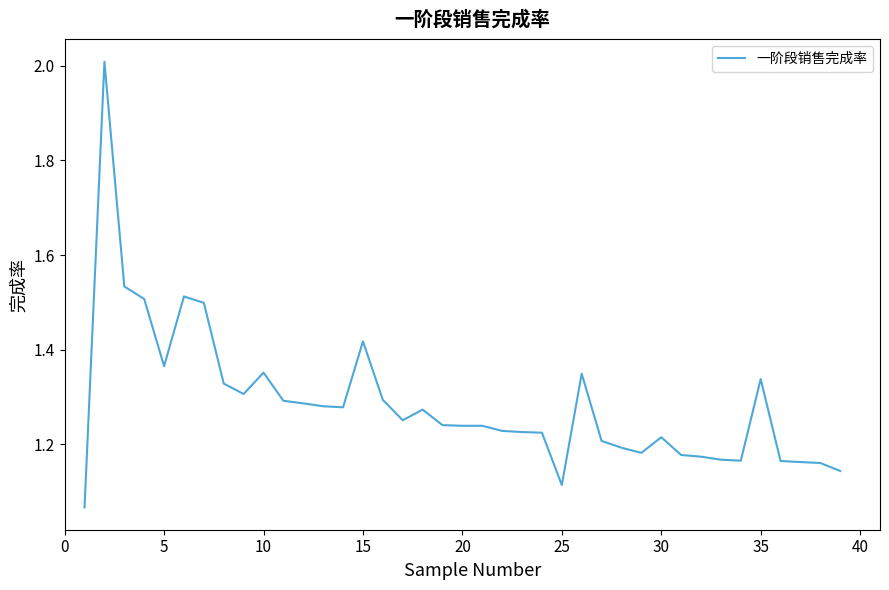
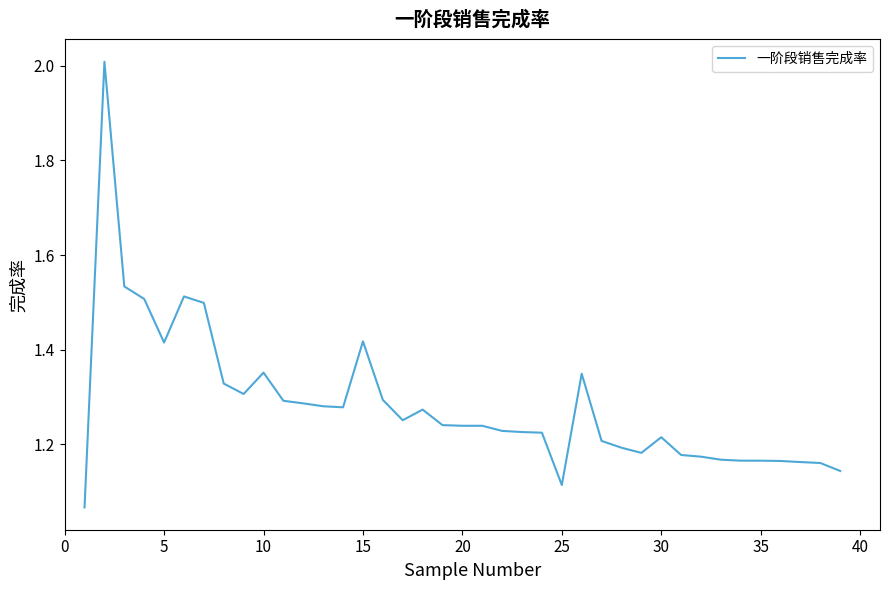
5: 1.37 -> 1.42
35: 1.34 -> 1.17
